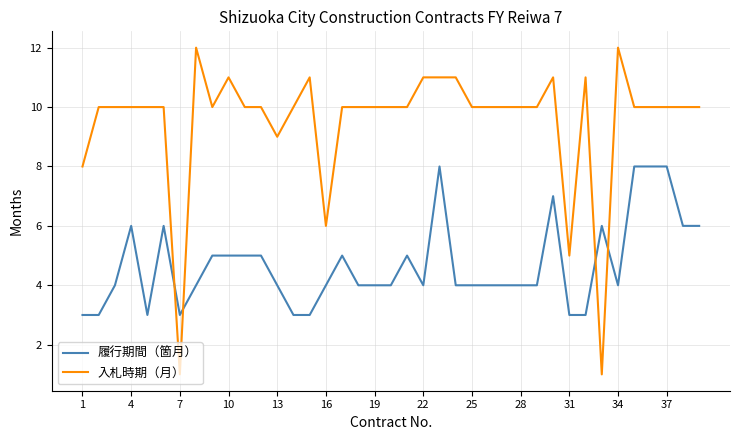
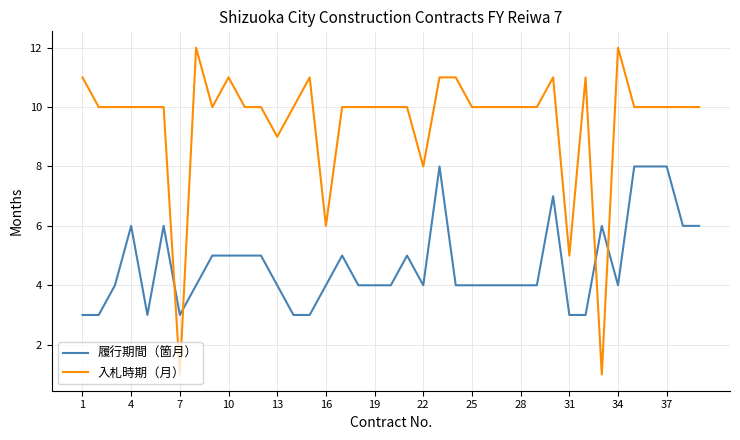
入札時期（月）, 1: 8 -> 11
入札時期（月）, 22: 11 -> 8
